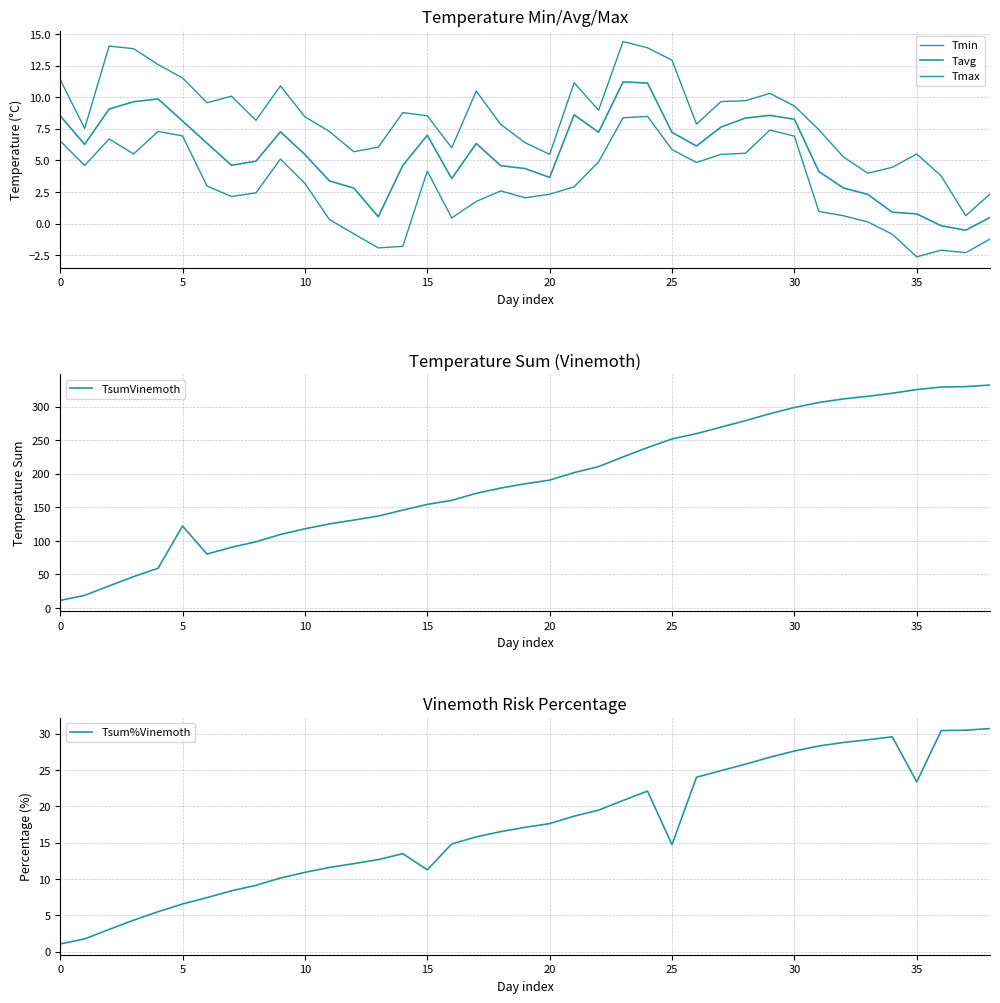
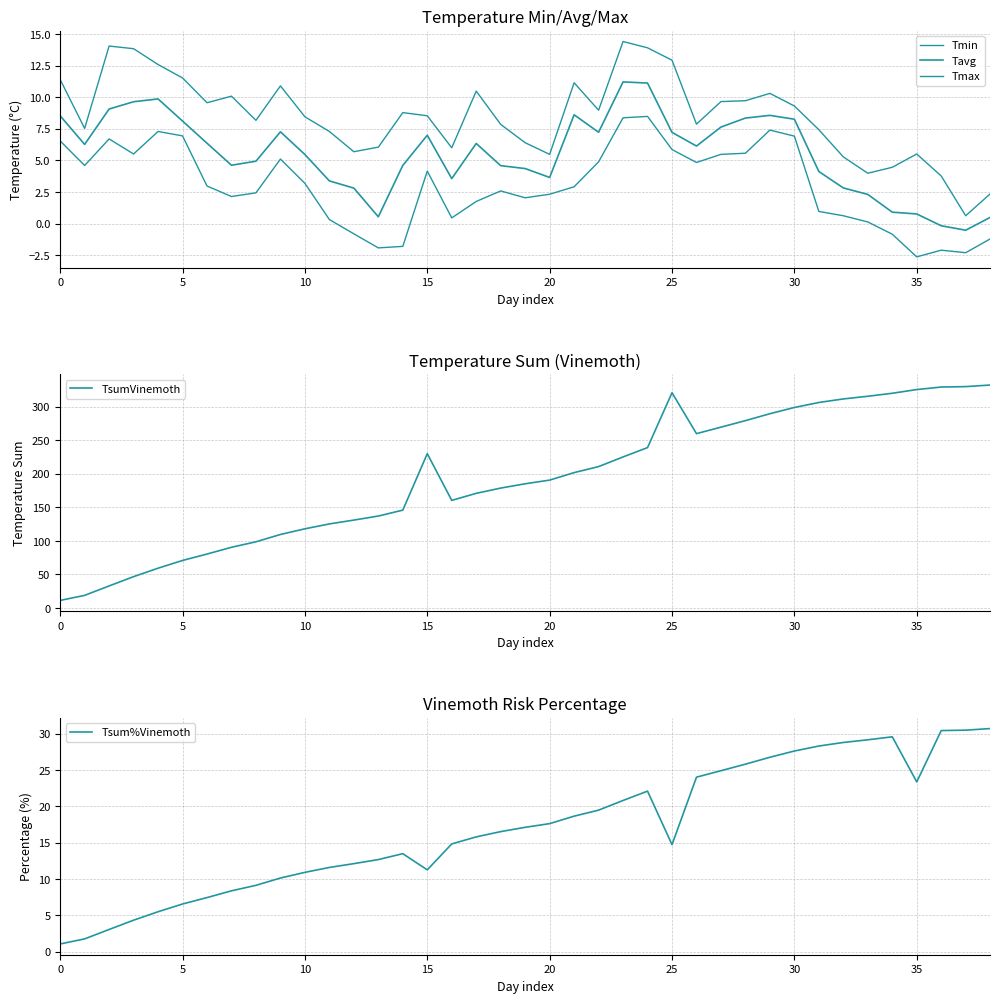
Temperature Sum (Vinemoth), 5: 120 -> 70
Temperature Sum (Vinemoth), 15: 150 -> 230
Temperature Sum (Vinemoth), 25: 250 -> 320
